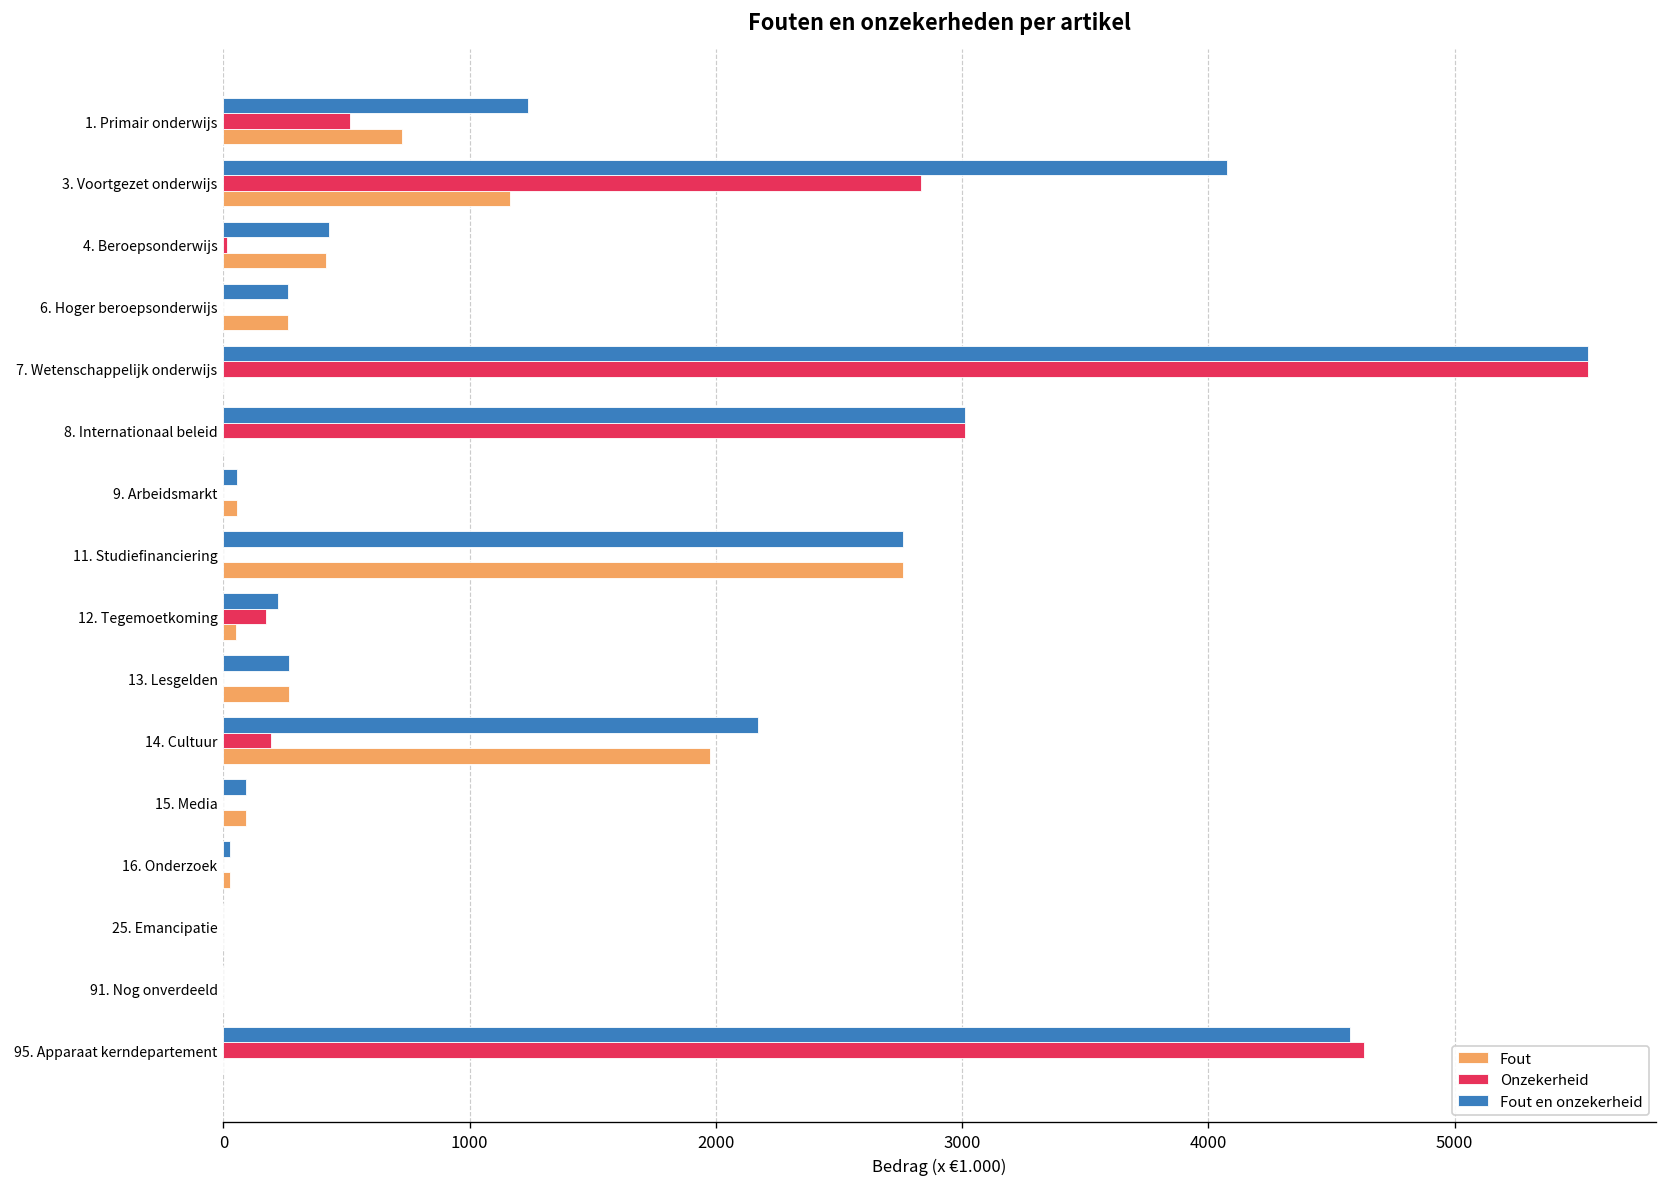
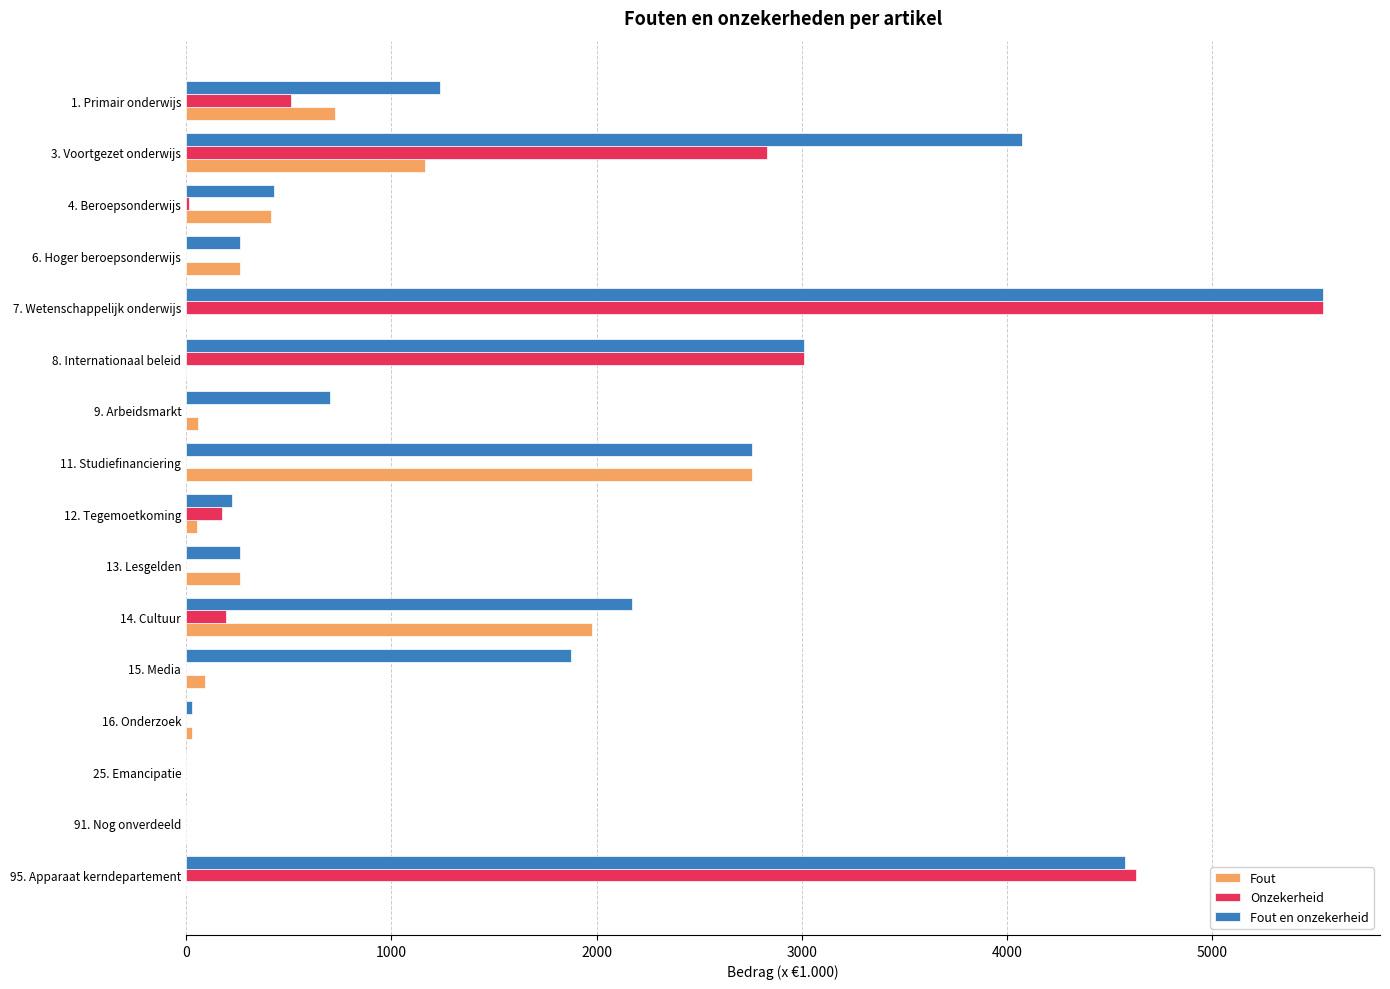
Fout en onzekerheid, 9. Arbeidsmarkt: 60 -> 700
Fout en onzekerheid, 15. Media: 90 -> 1880
